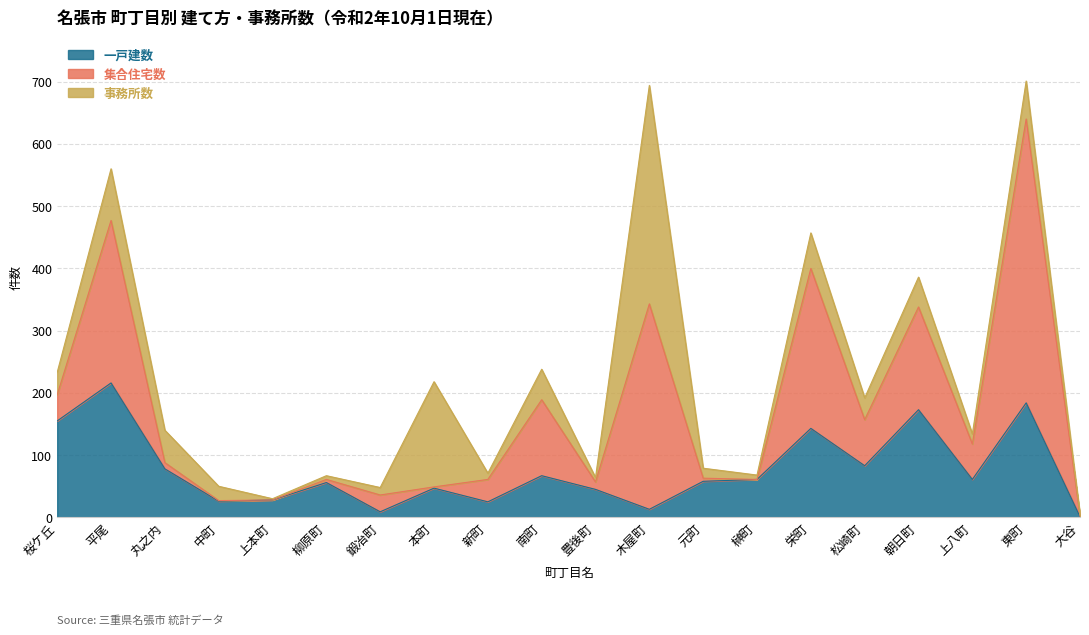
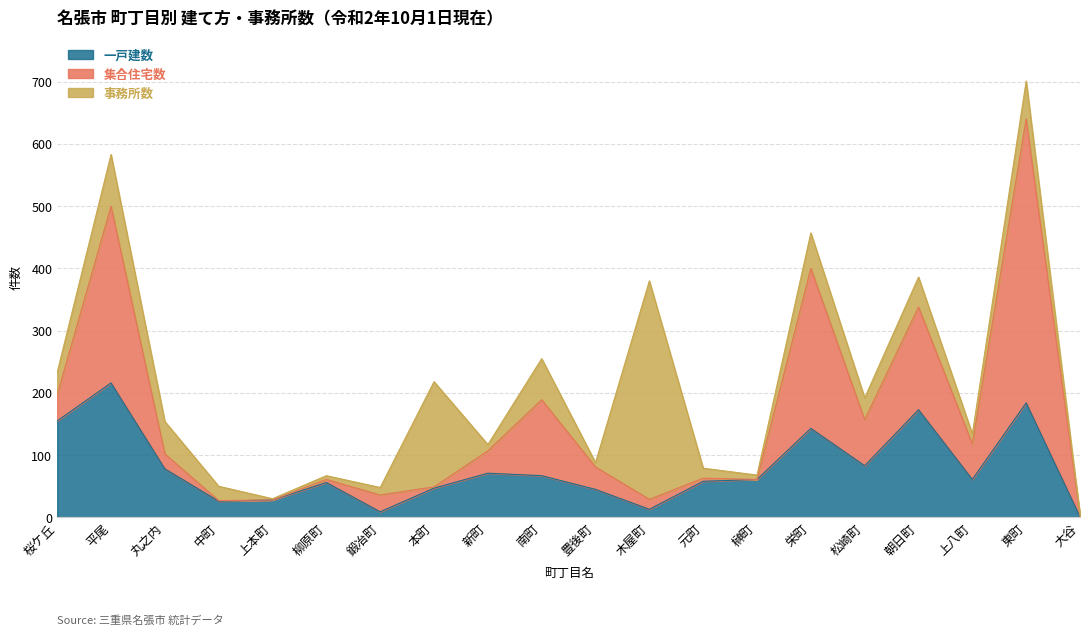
集合住宅数, 平尾: 260 -> 280
集合住宅数, 丸之内: 10 -> 20
一戸建数, 新町: 30 -> 70
事務所数, 南町: 50 -> 70
集合住宅数, 豊後町: 10 -> 40
集合住宅数, 木屋町: 330 -> 20
